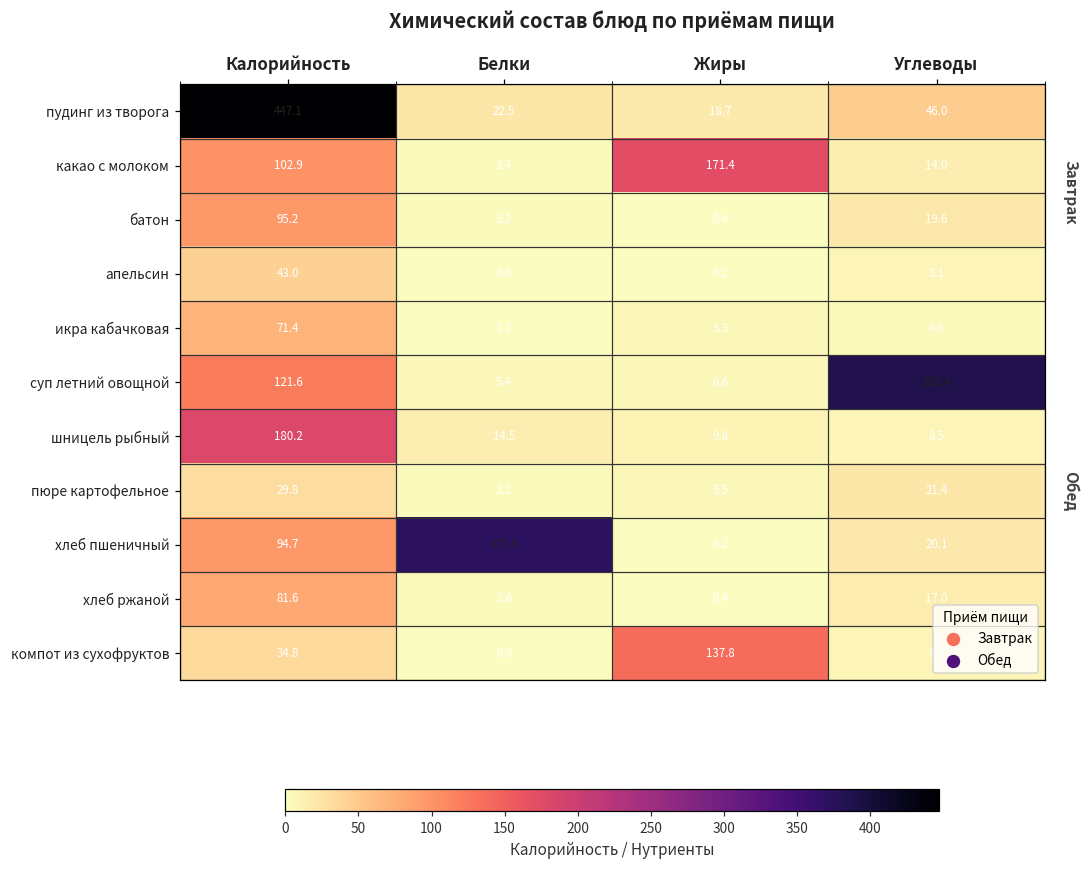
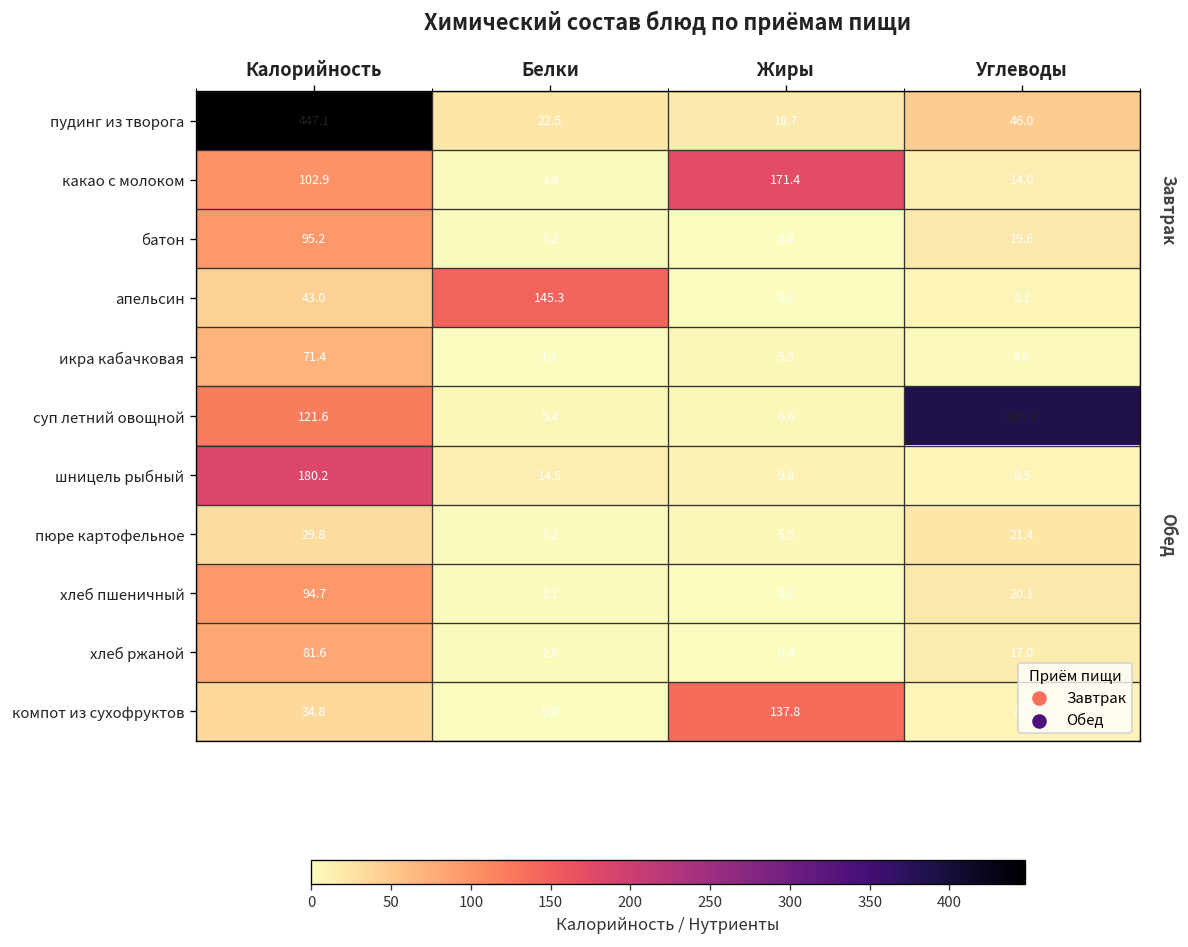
апельсин, Белки: 0.9 -> 145.3
хлеб пшеничный, Белки: 373.0 -> 3.1
